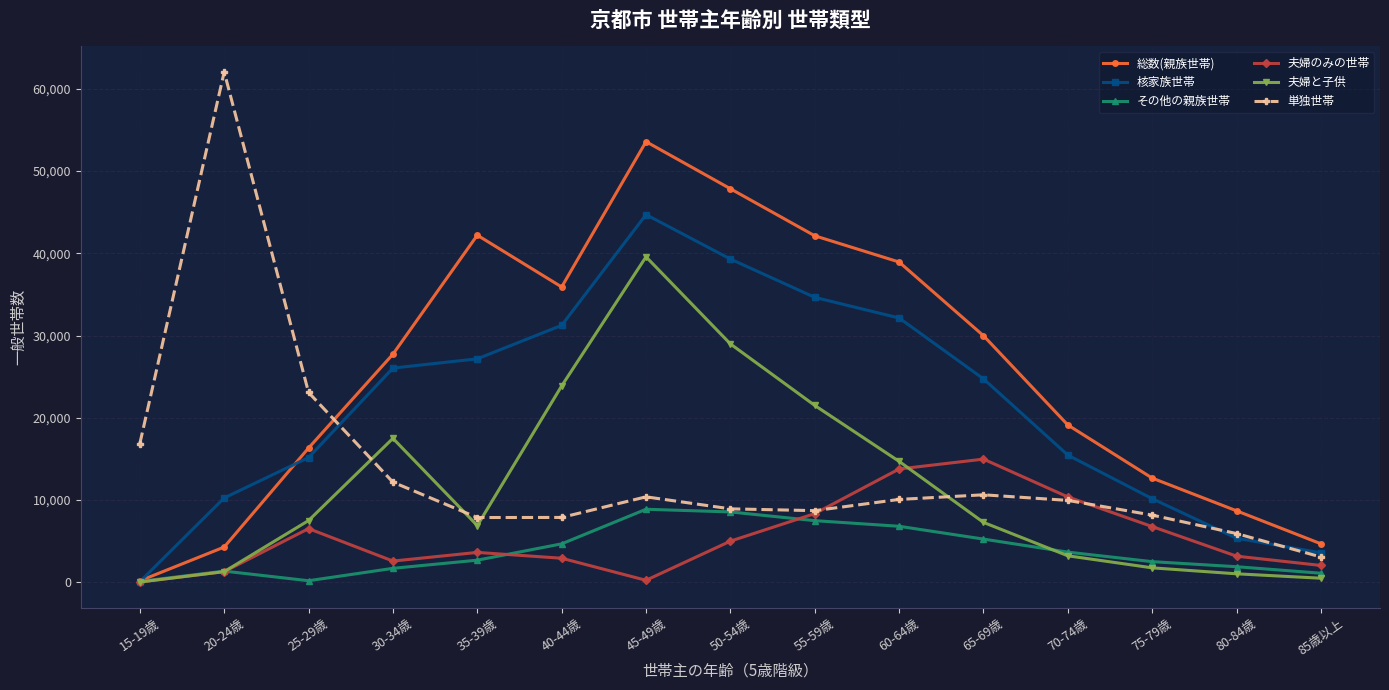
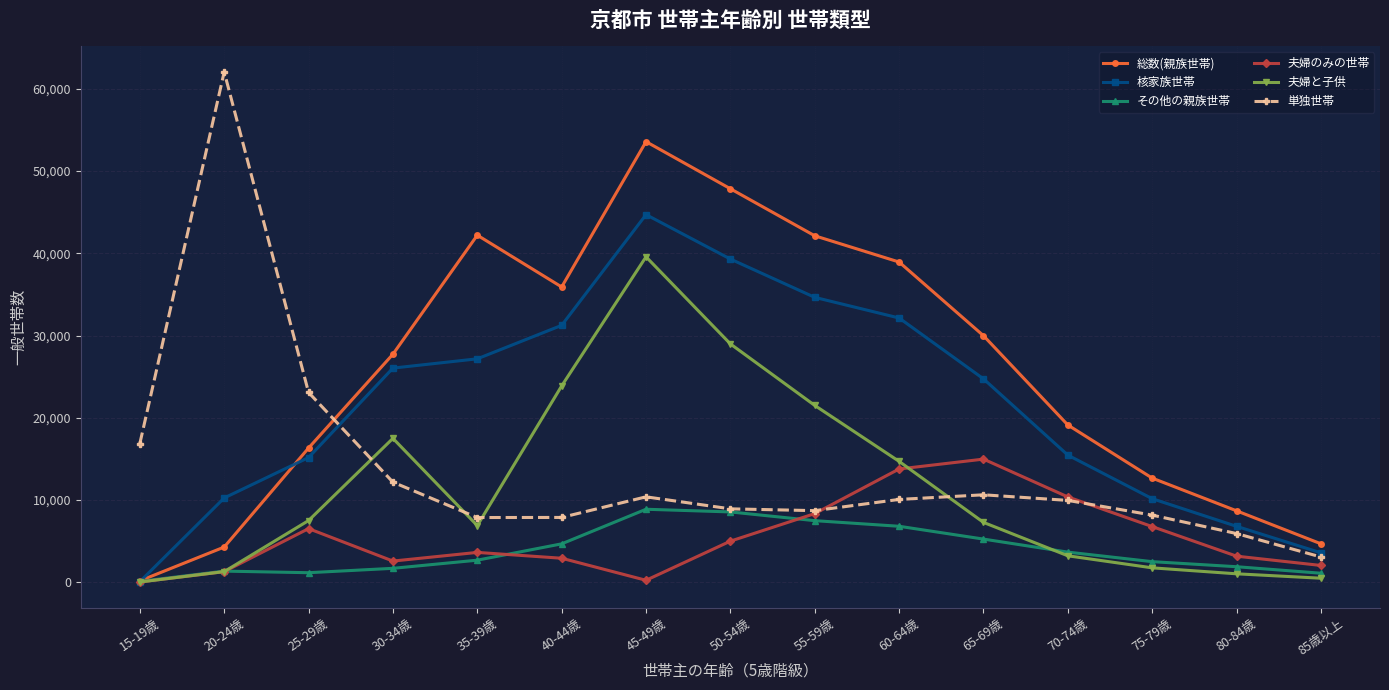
その他の親族世帯, 25-29歳: 0 -> 1,000
核家族世帯, 80-84歳: 5,000 -> 7,000
